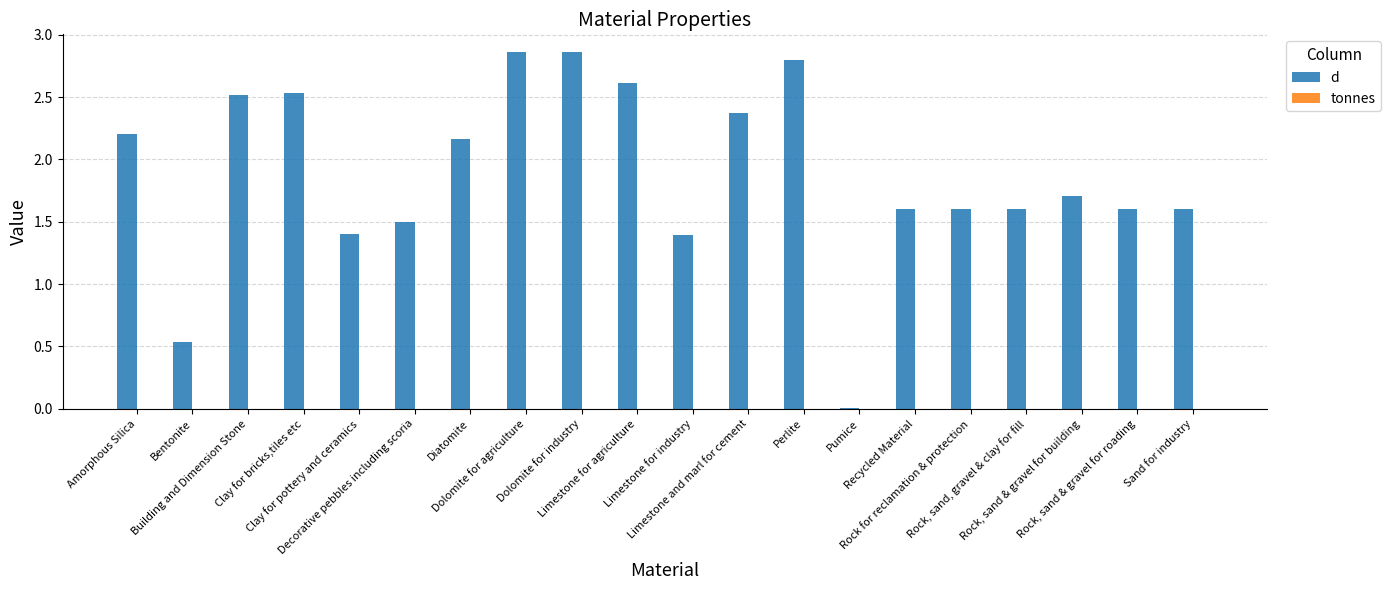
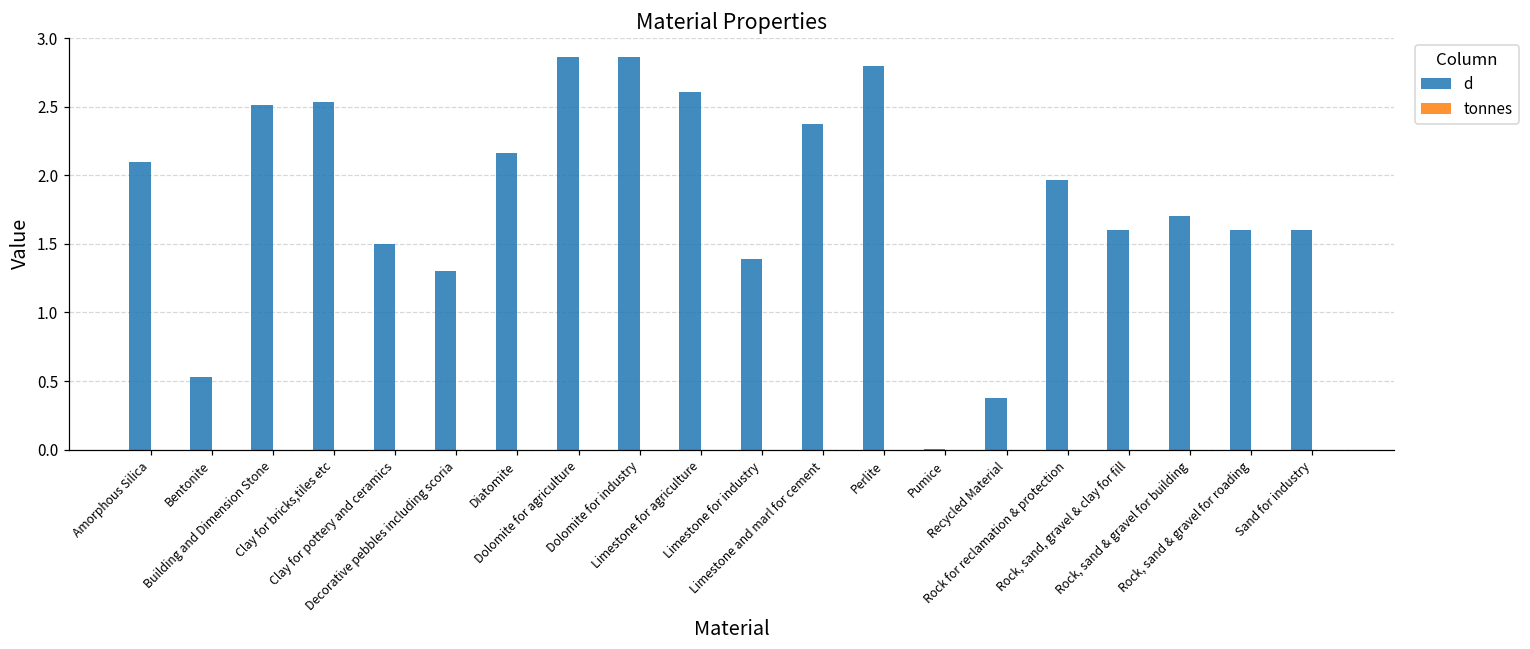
d, Amorphous Silica: 2.2 -> 2.1
d, Clay for pottery and ceramics: 1.4 -> 1.5
d, Decorative pebbles including scoria: 1.5 -> 1.3
d, Recycled Material: 1.60 -> 0.38
d, Rock for reclamation & protection: 1.60 -> 1.97
